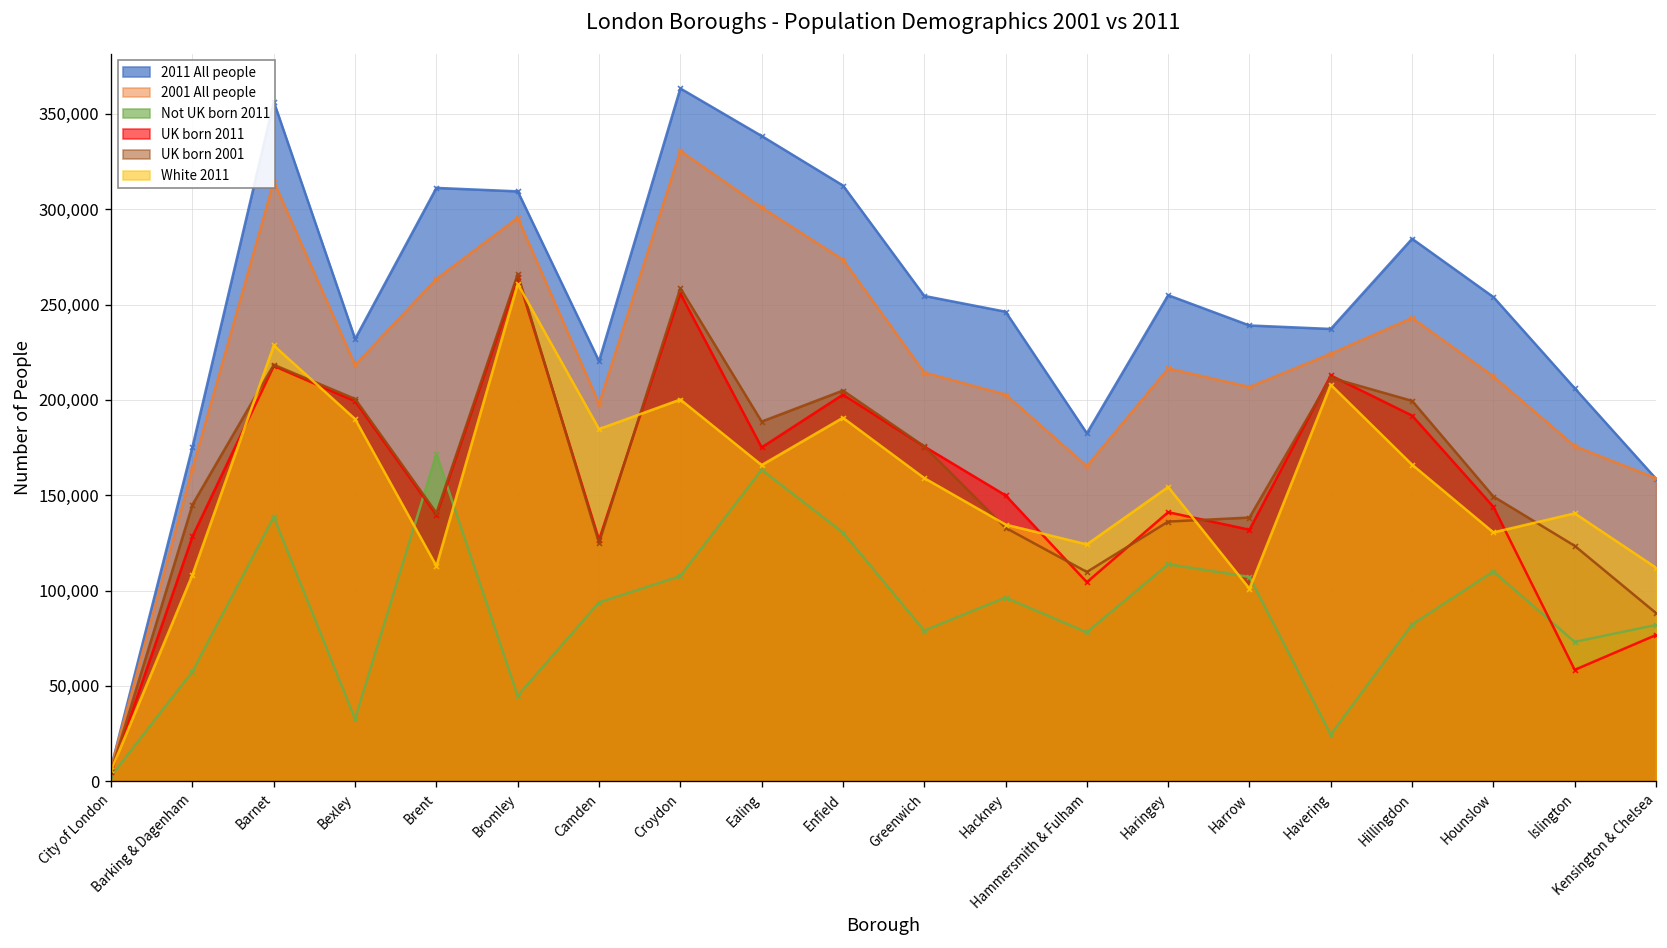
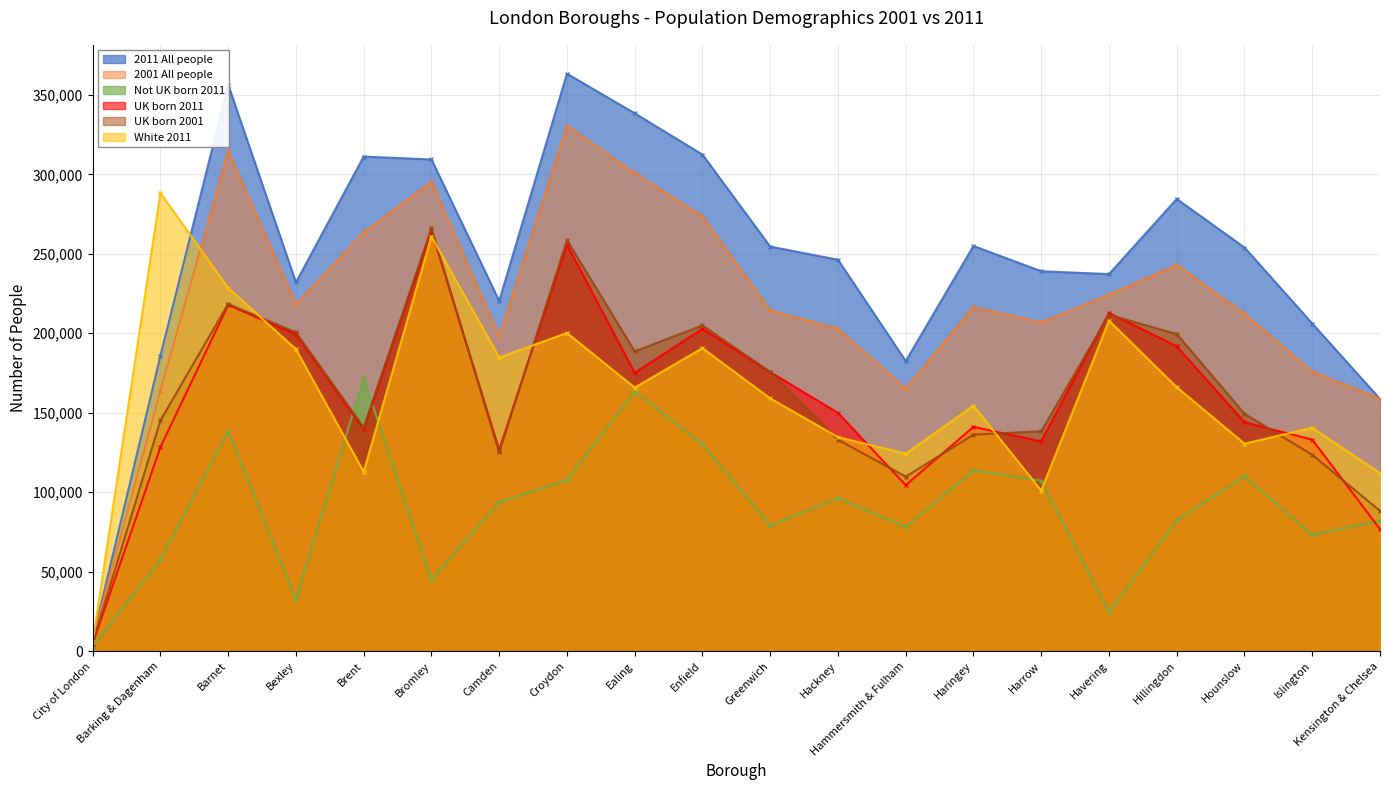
2011 All people, Barking & Dagenham: 175,000 -> 186,000
White 2011, Barking & Dagenham: 108,000 -> 288,000
UK born 2011, Islington: 58,000 -> 133,000
